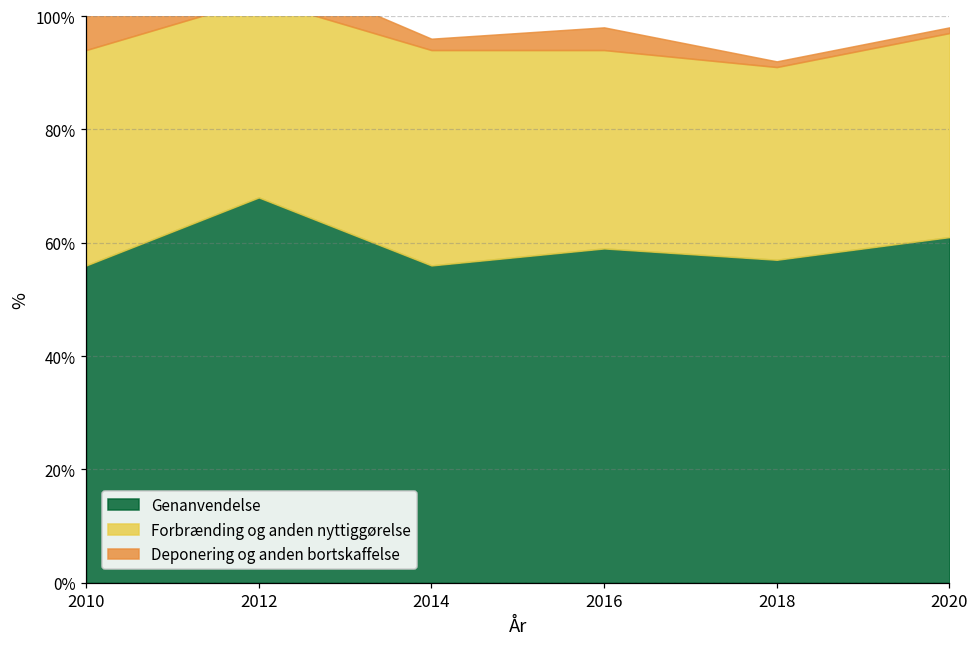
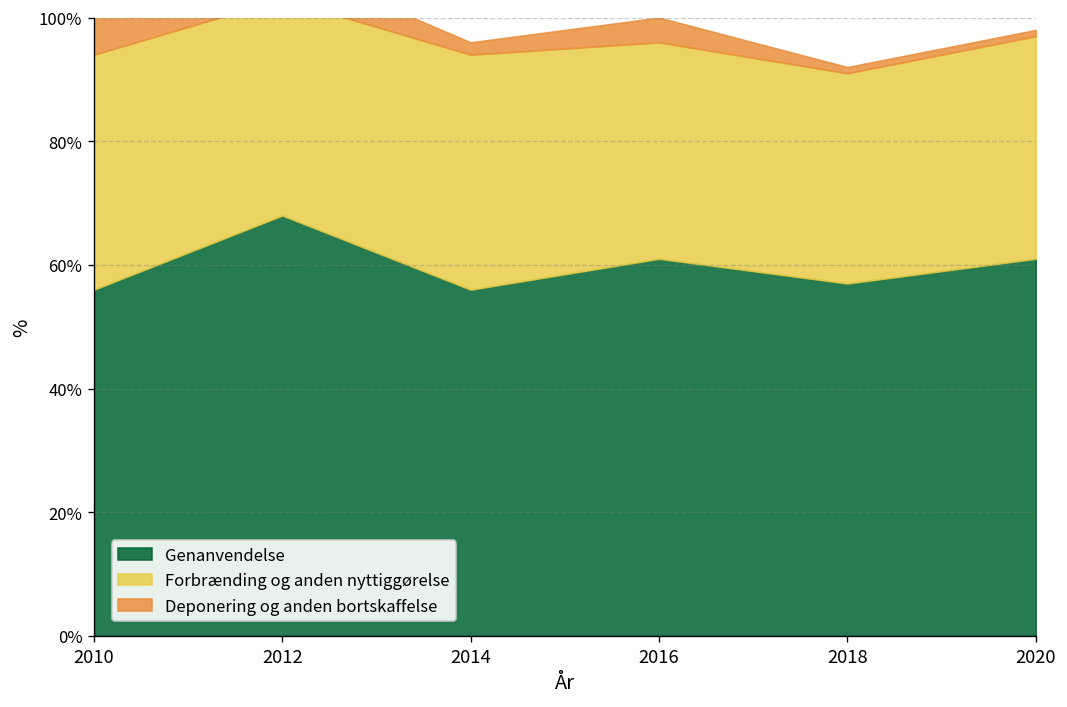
Genanvendelse, 2016: 59% -> 61%
